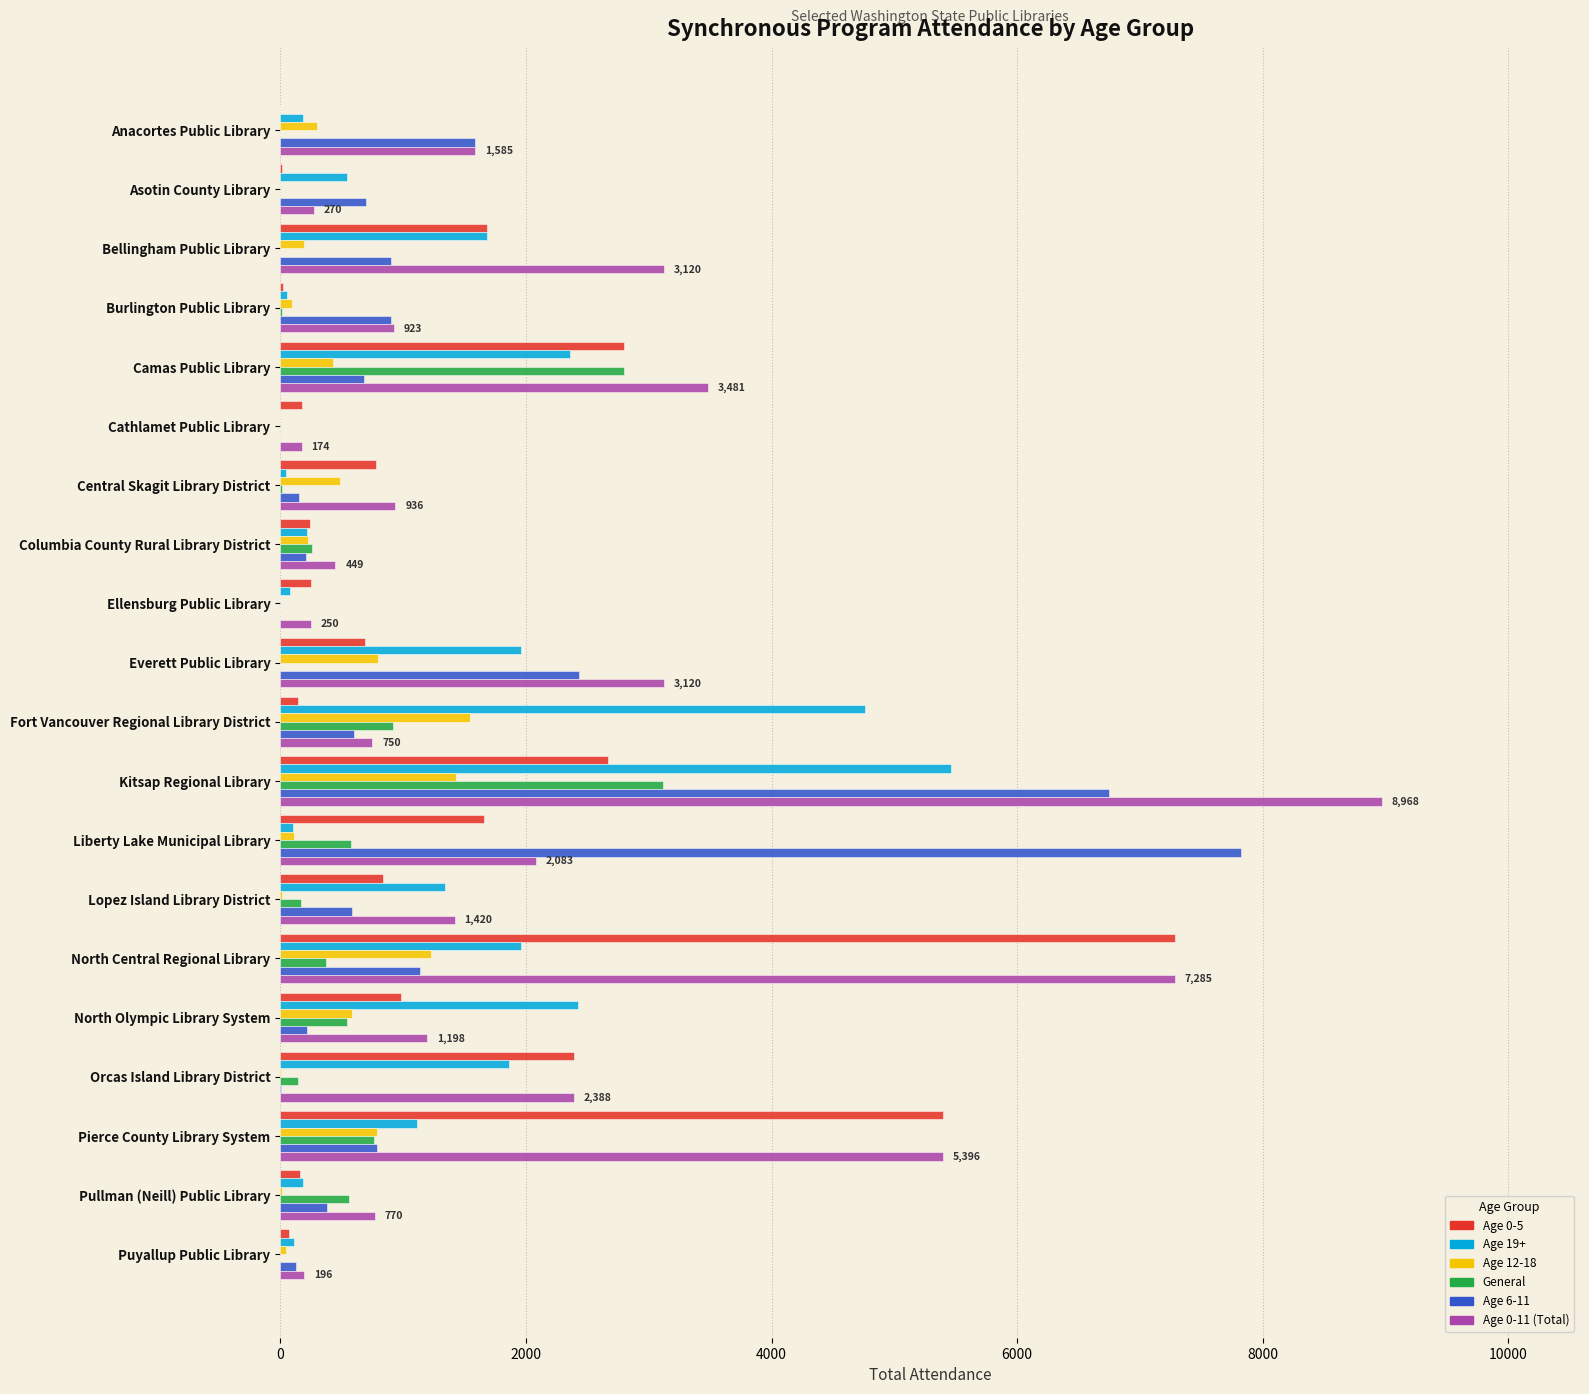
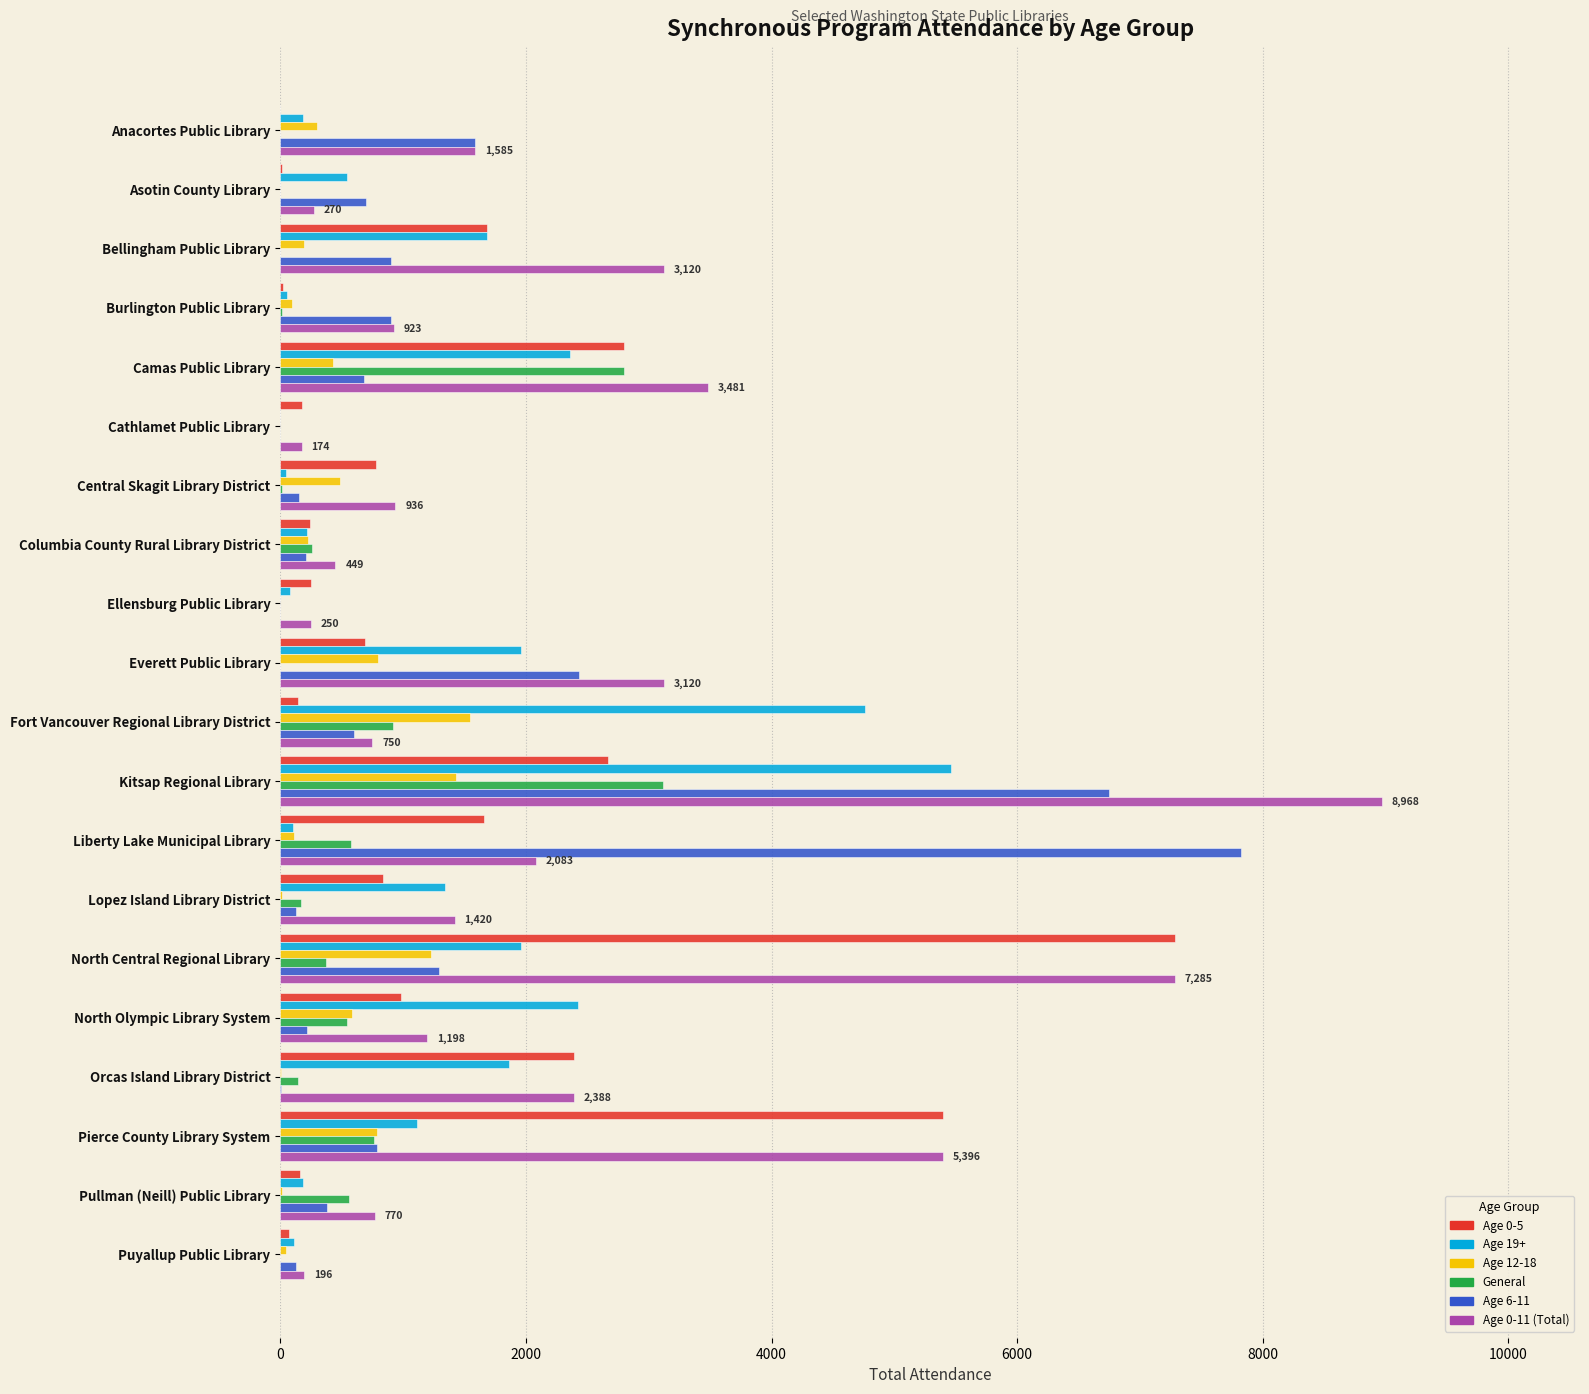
Age 6-11, Lopez Island Library District: 590 -> 130
Age 6-11, North Central Regional Library: 1140 -> 1290
